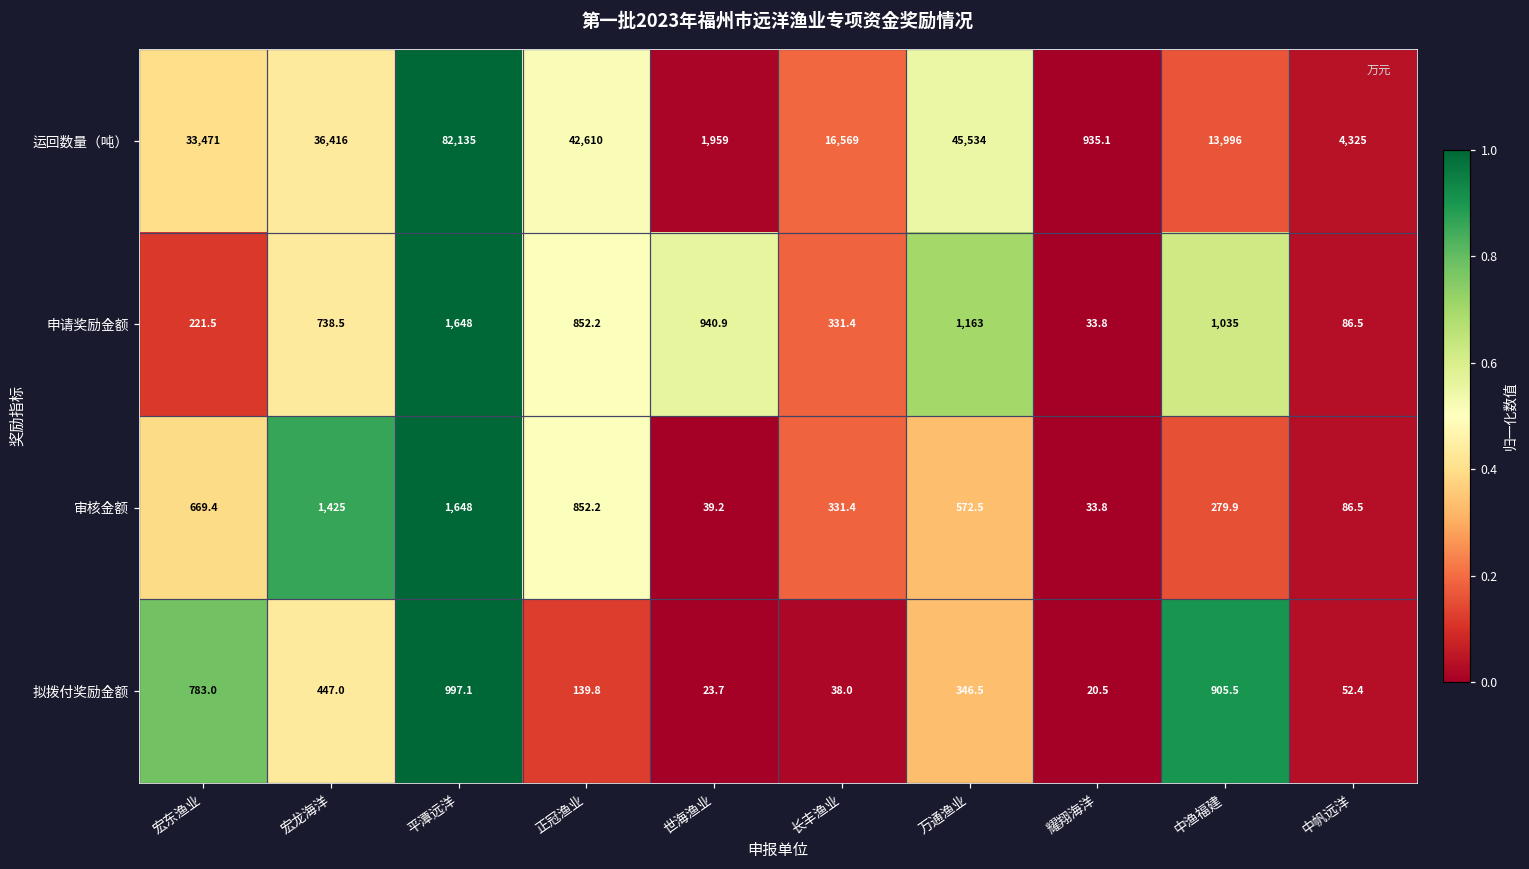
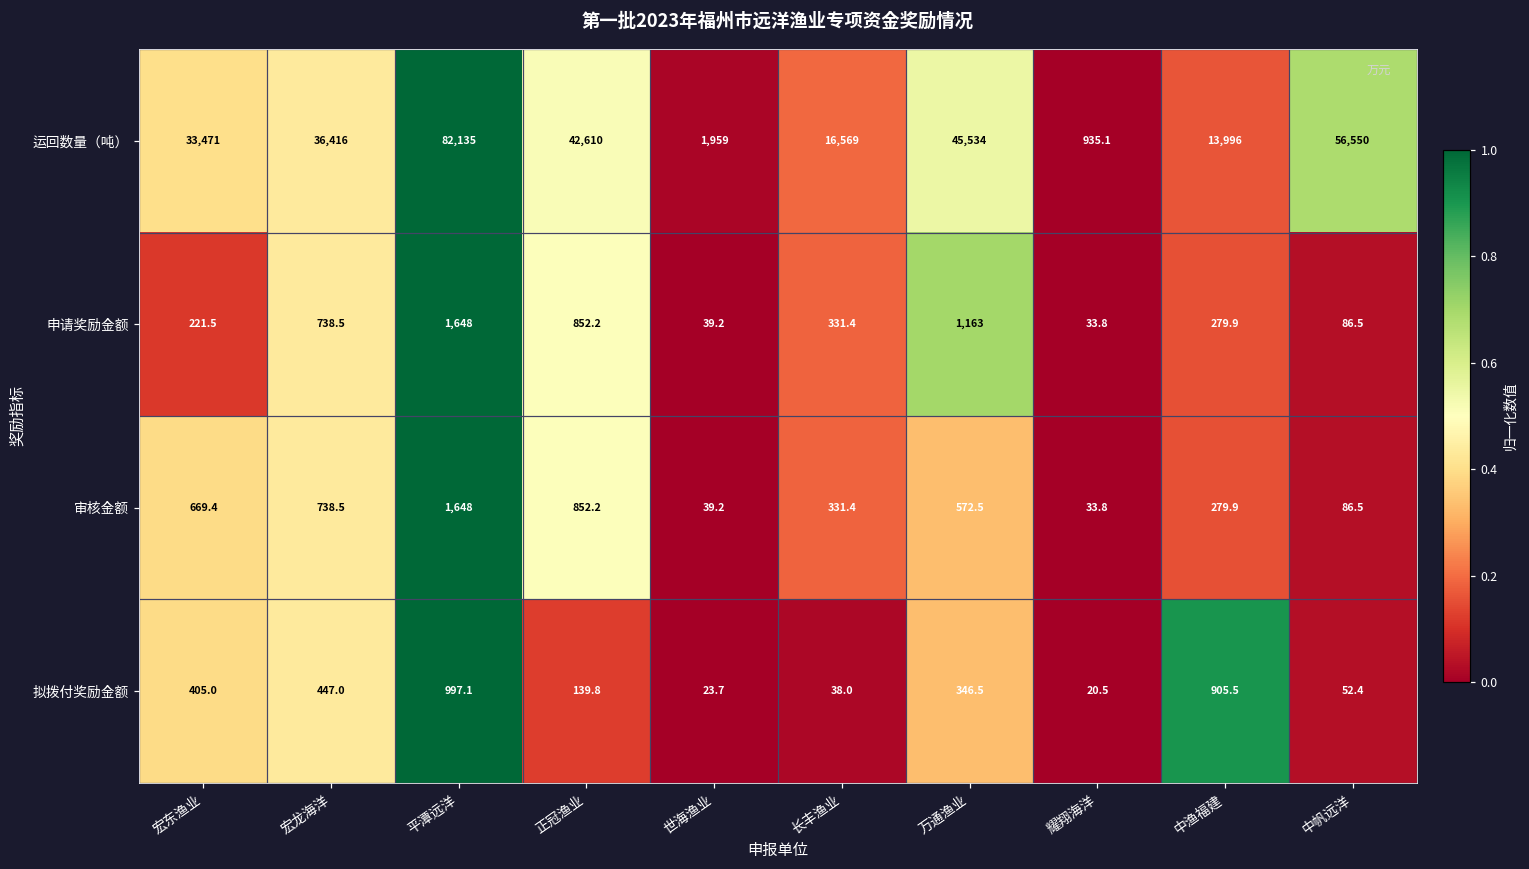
运回数量（吨）, 中帆远洋: 4,325 -> 56,550
申请奖励金额, 世海渔业: 940.9 -> 39.2
申请奖励金额, 中渔福建: 1,035 -> 279.9
审核金额, 宏龙海洋: 1,425 -> 738.5
拟拨付奖励金额, 宏东渔业: 783.0 -> 405.0
